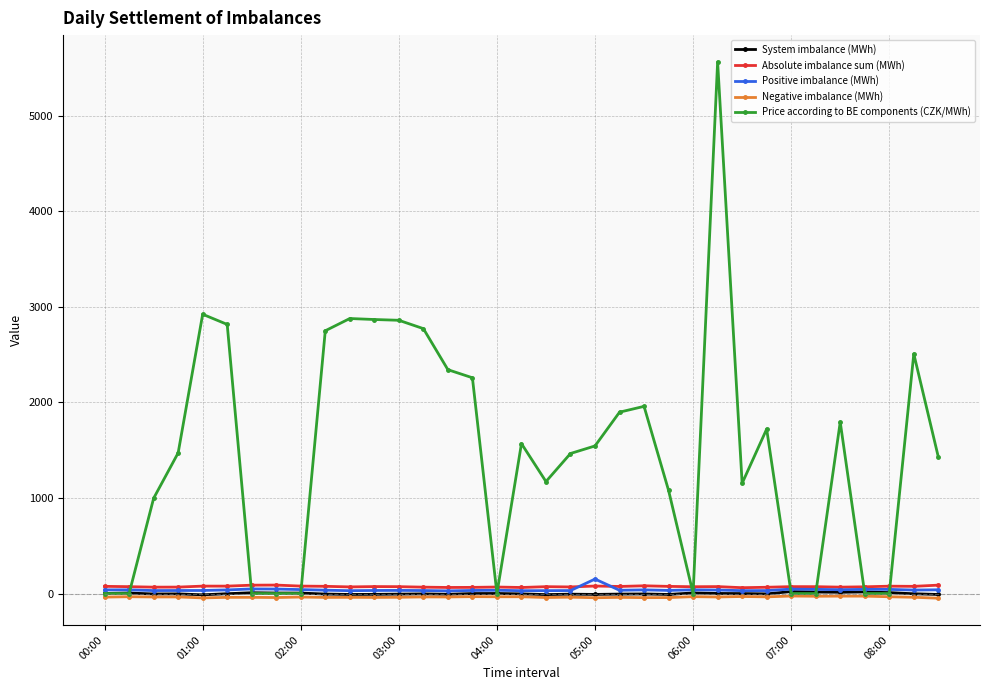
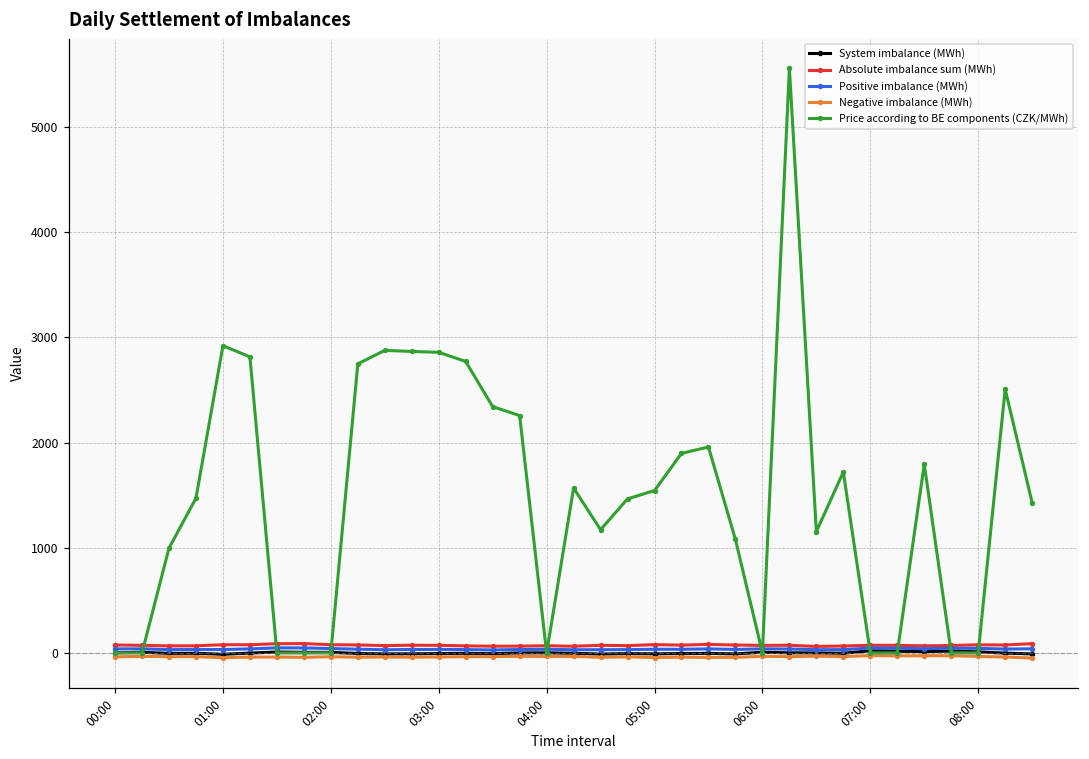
Positive imbalance (MWh), 05:00: 200 -> 0
